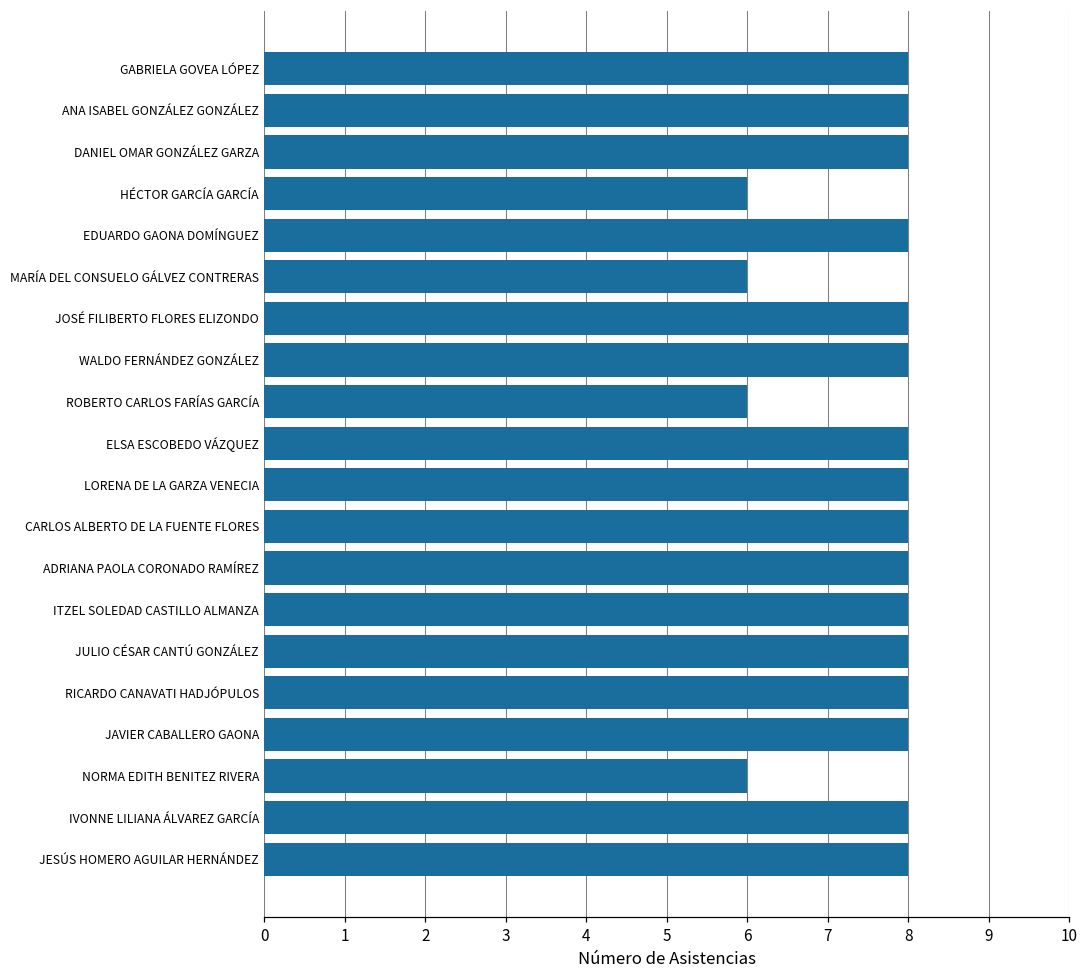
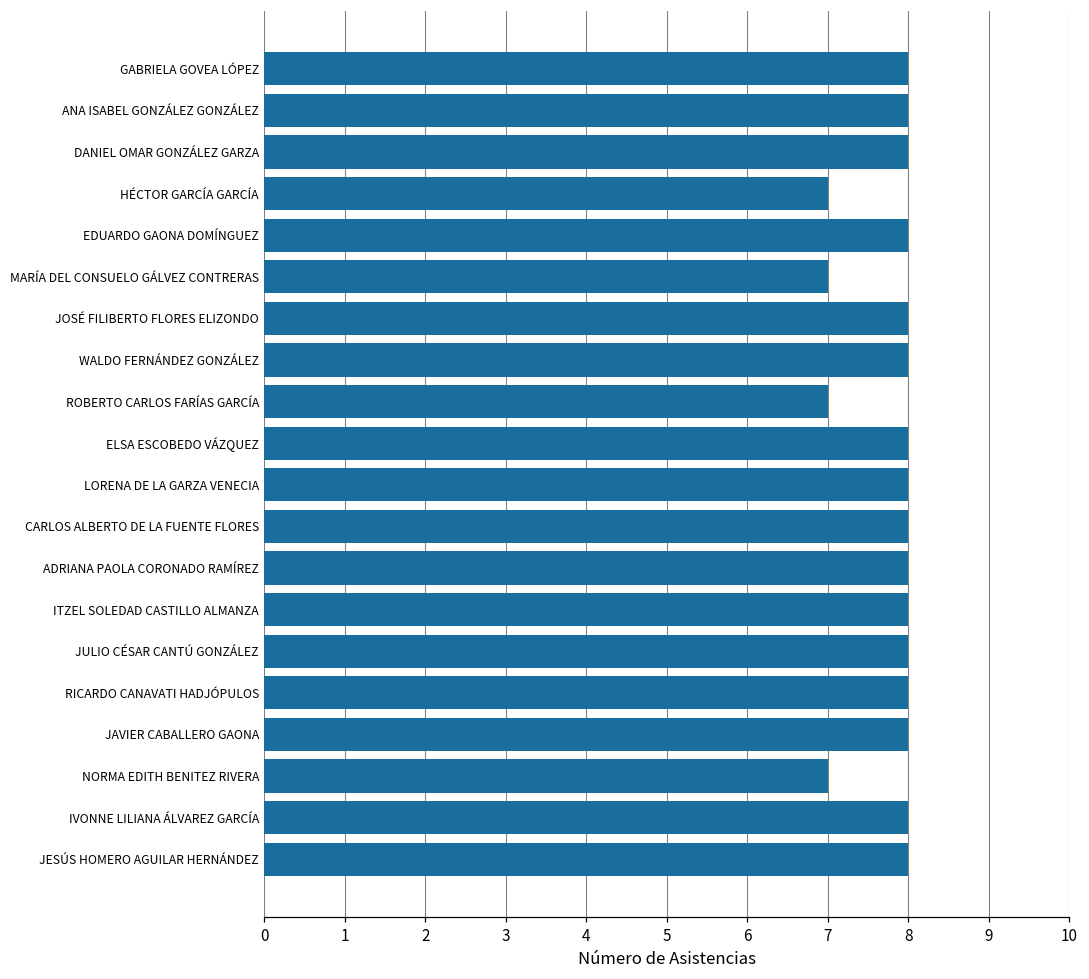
HÉCTOR GARCÍA GARCÍA: 6 -> 7
MARÍA DEL CONSUELO GÁLVEZ CONTRERAS: 6 -> 7
ROBERTO CARLOS FARÍAS GARCÍA: 6 -> 7
NORMA EDITH BENITEZ RIVERA: 6 -> 7
